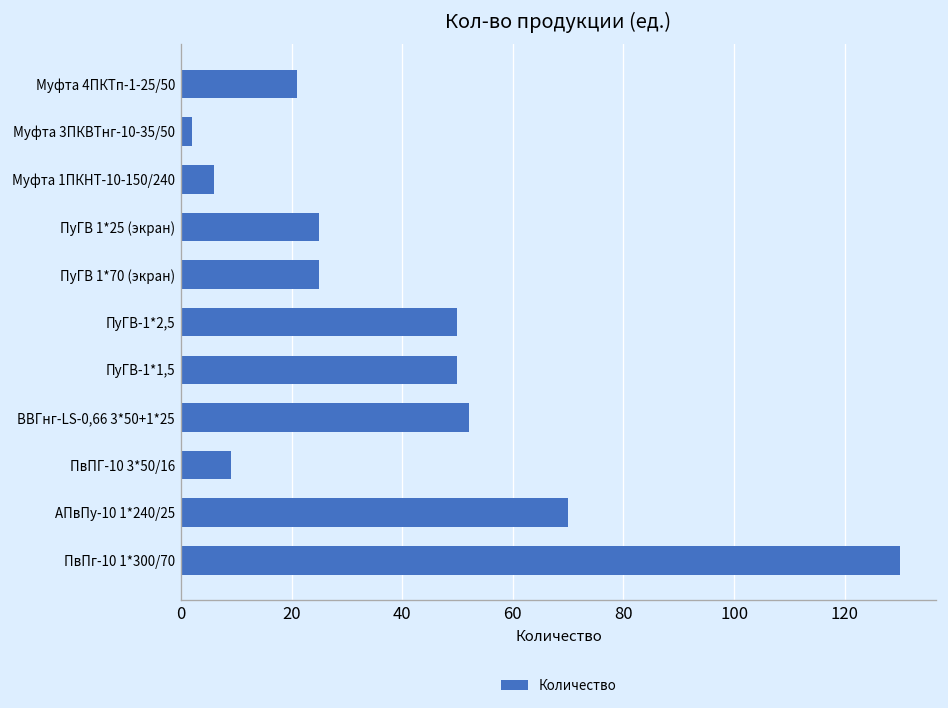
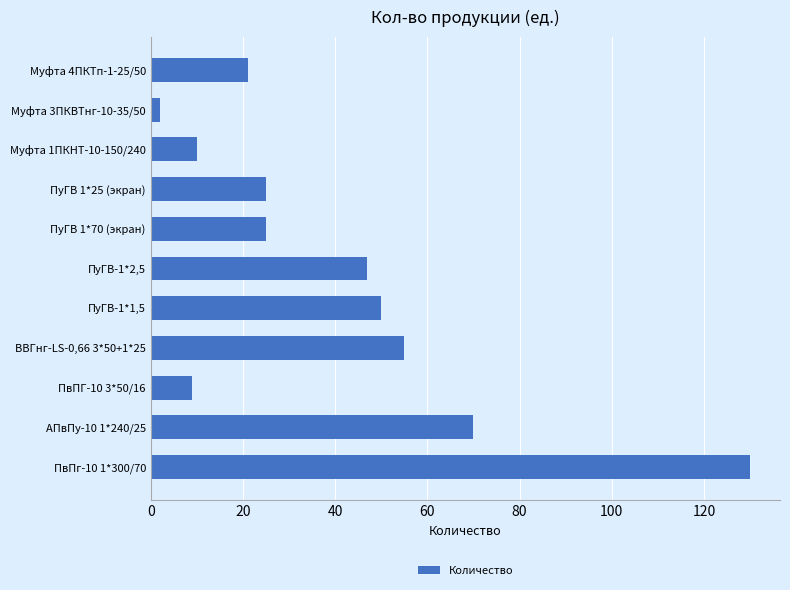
Муфта 1ПКНТ-10-150/240: 6 -> 10
ПуГВ-1*2,5: 50 -> 47
ВВГнг-LS-0,66 3*50+1*25: 52 -> 55
